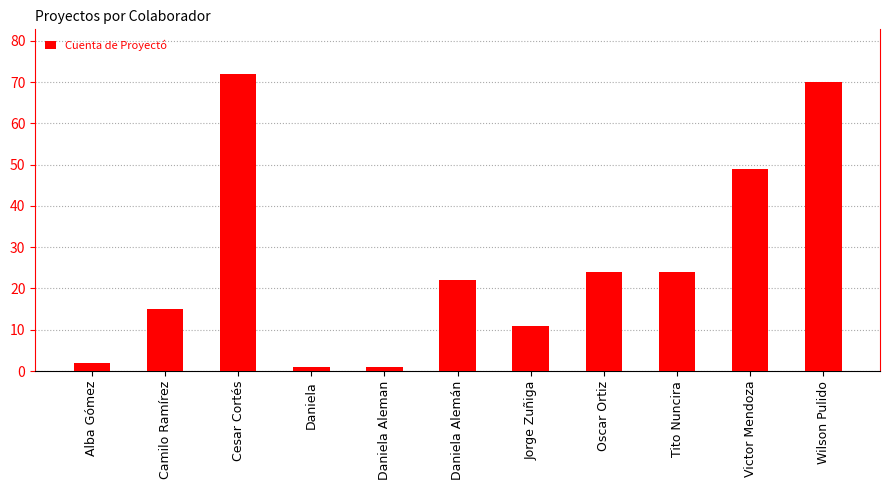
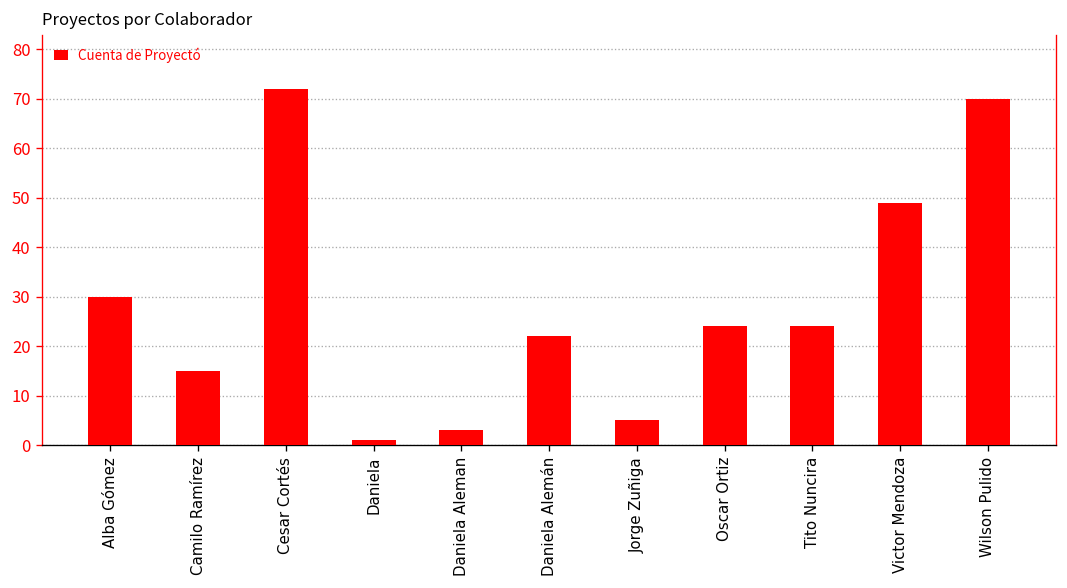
Alba Gómez: 2 -> 30
Daniela Aleman: 1 -> 3
Jorge Zuñiga: 11 -> 5
